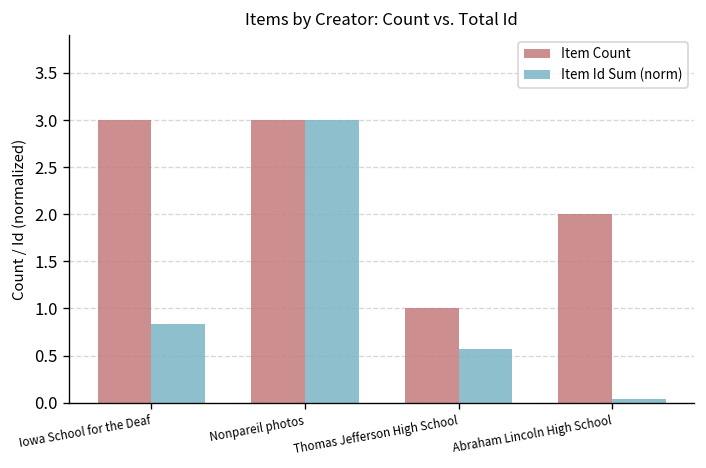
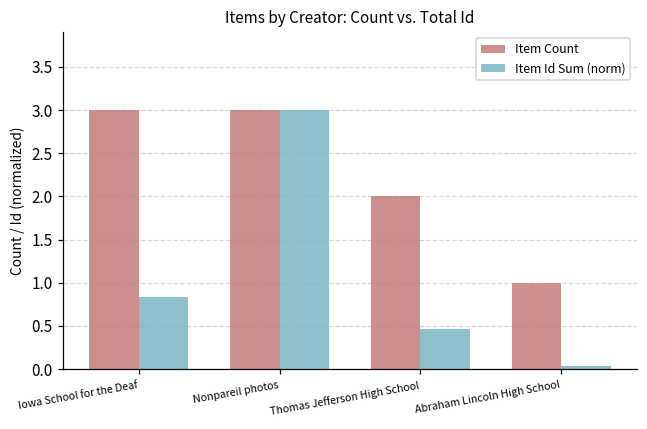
Item Count, Thomas Jefferson High School: 1 -> 2
Item Id Sum (norm), Thomas Jefferson High School: 0.6 -> 0.5
Item Count, Abraham Lincoln High School: 2 -> 1
